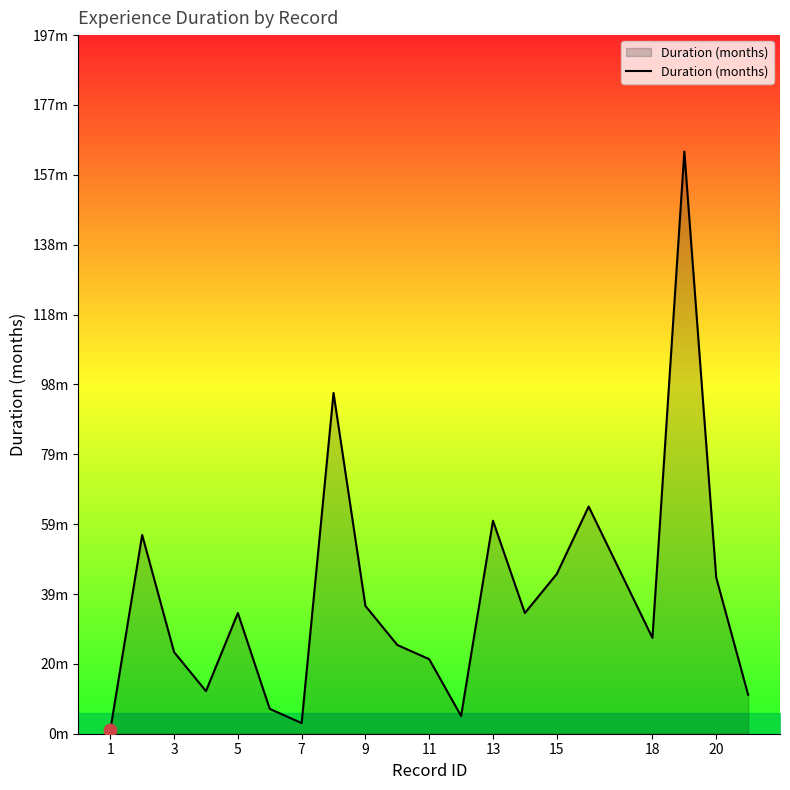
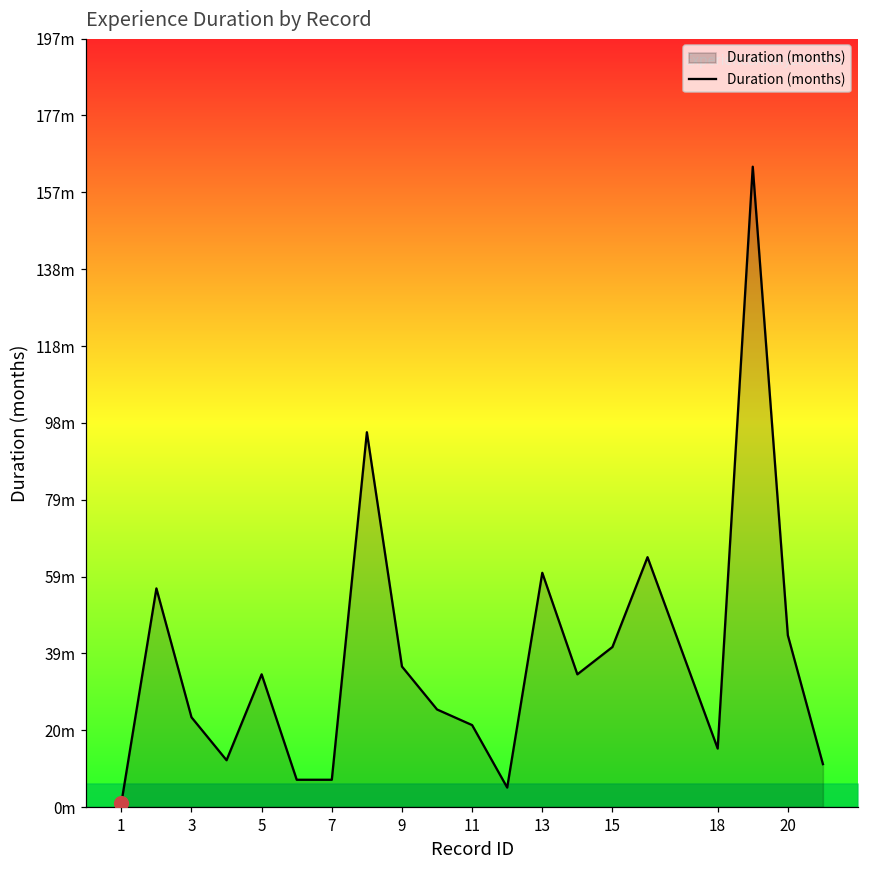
Duration (months), 7: 3m -> 7m
Duration (months), 15: 45m -> 41m
Duration (months), 18: 27m -> 15m
